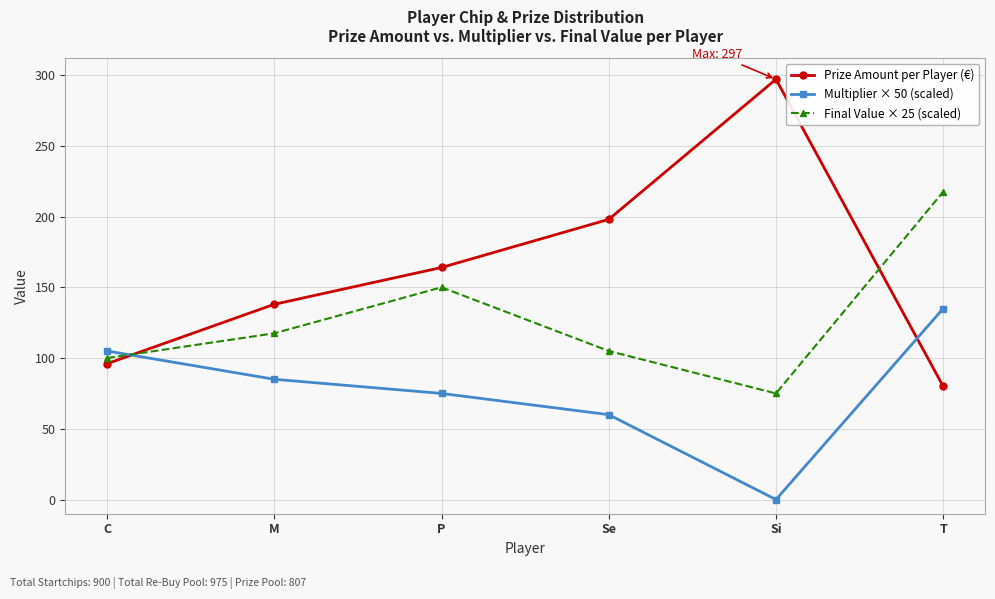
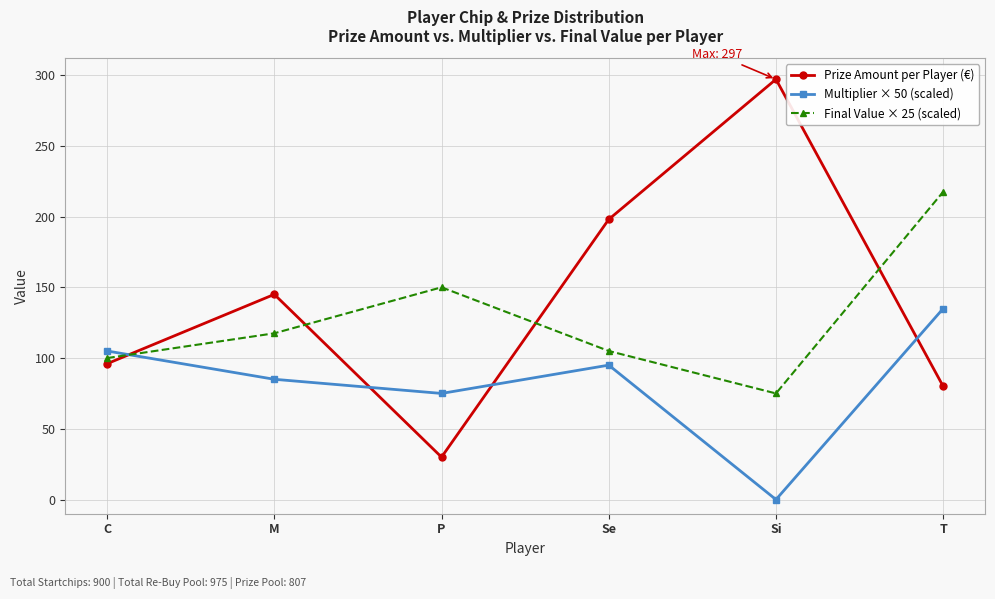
Prize Amount per Player (€), M: 138 -> 145
Prize Amount per Player (€), P: 164 -> 30
Multiplier × 50 (scaled), Se: 60 -> 95
